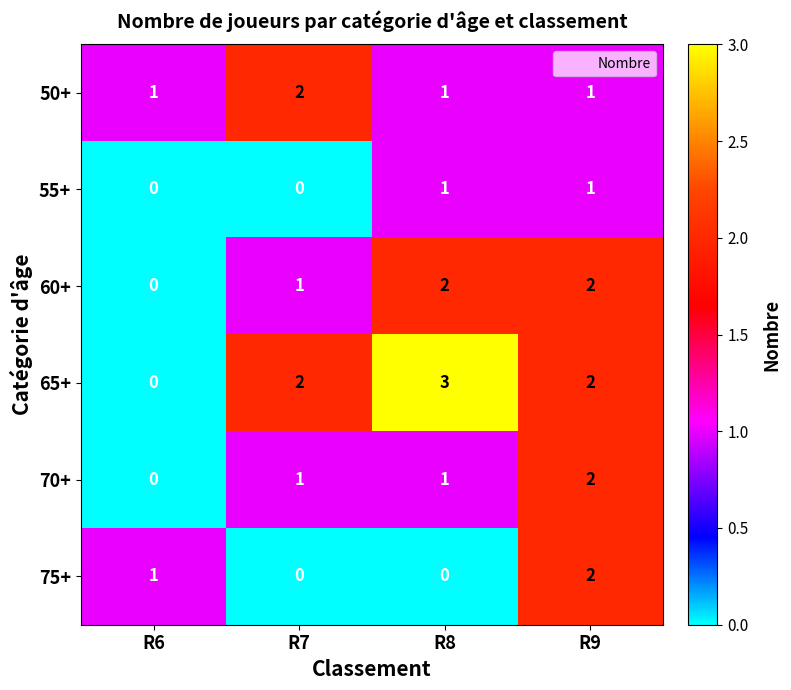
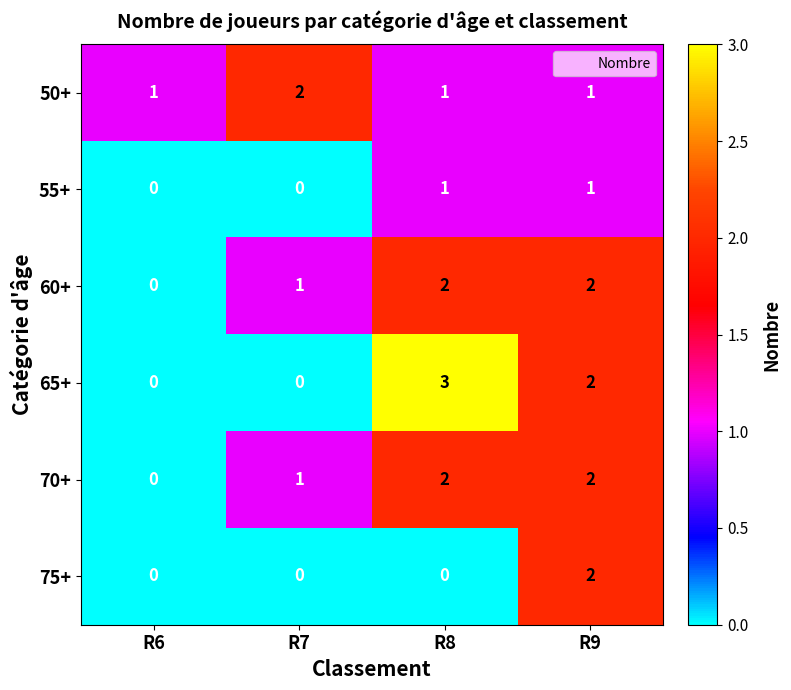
65+, R7: 2 -> 0
70+, R8: 1 -> 2
75+, R6: 1 -> 0
